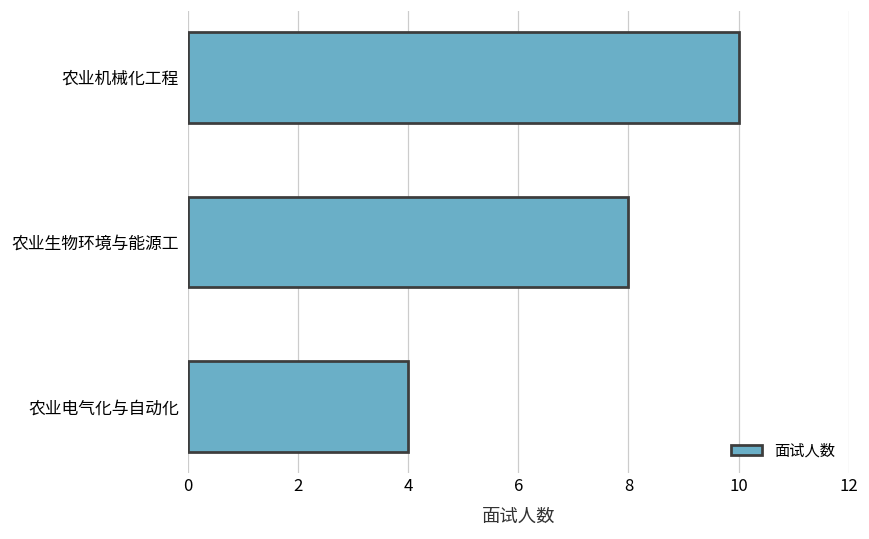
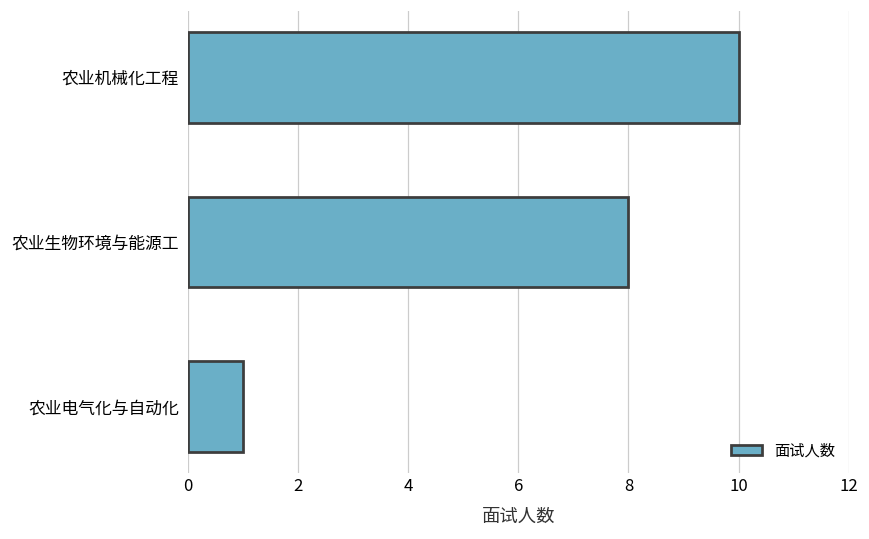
农业电气化与自动化: 4 -> 1
